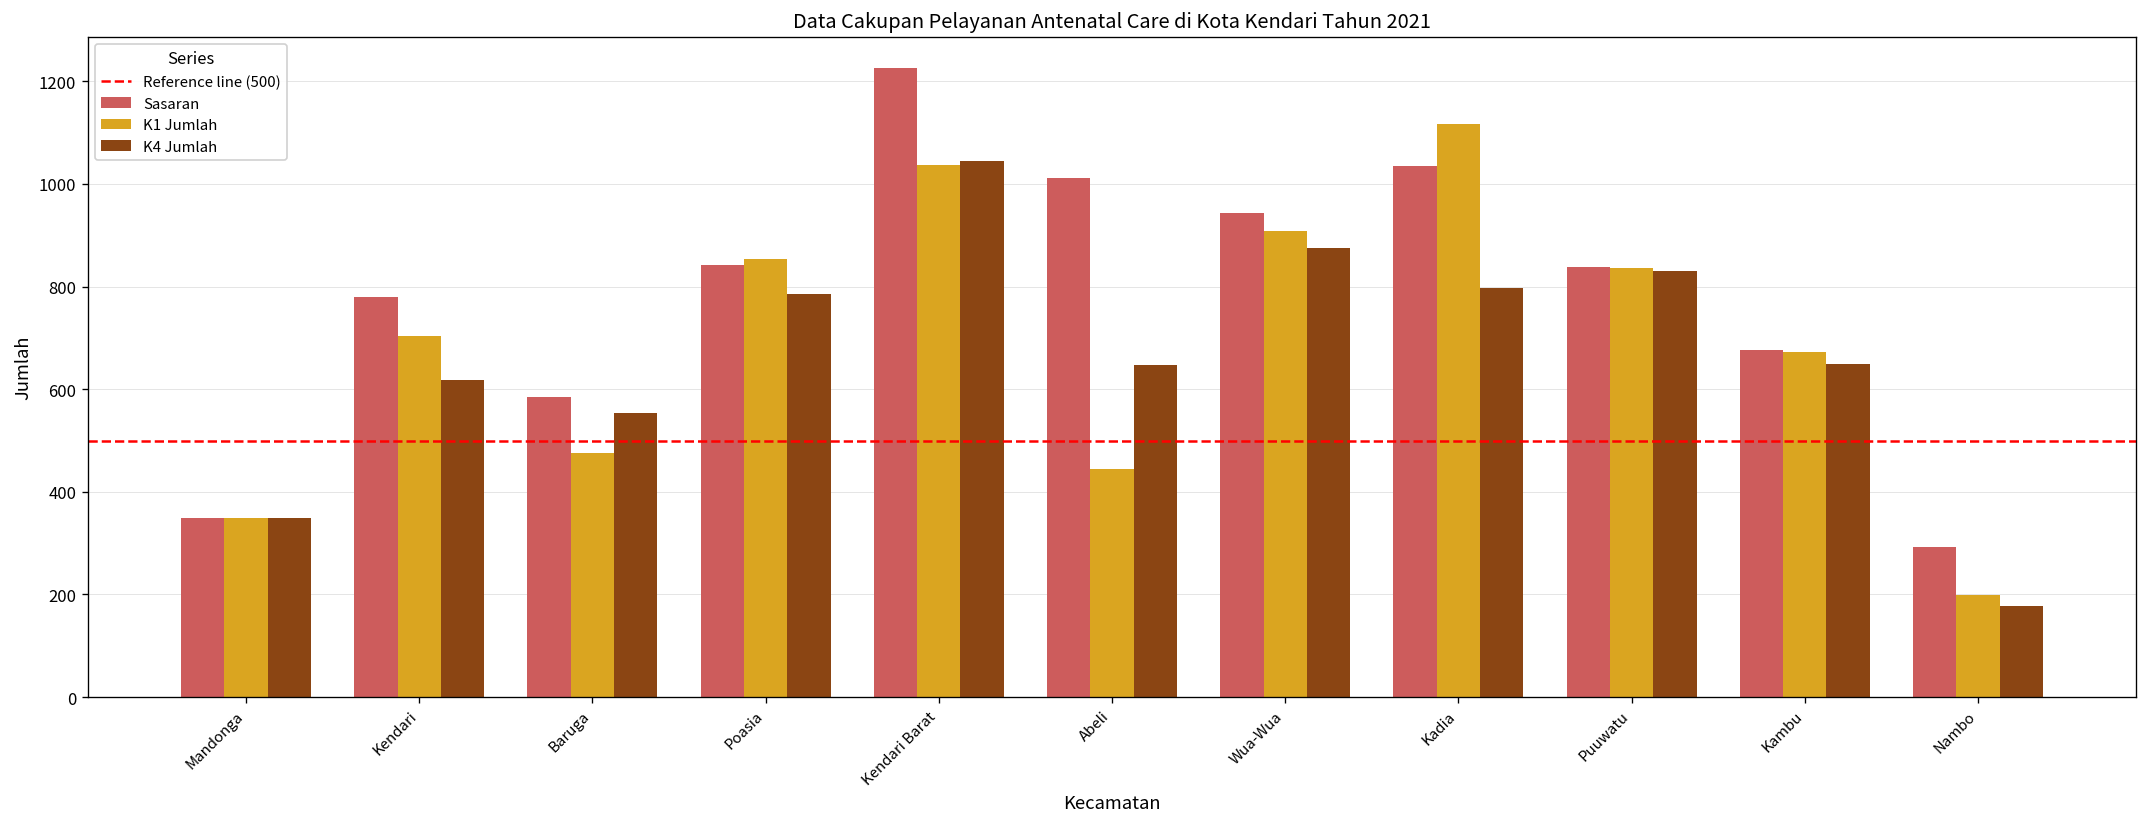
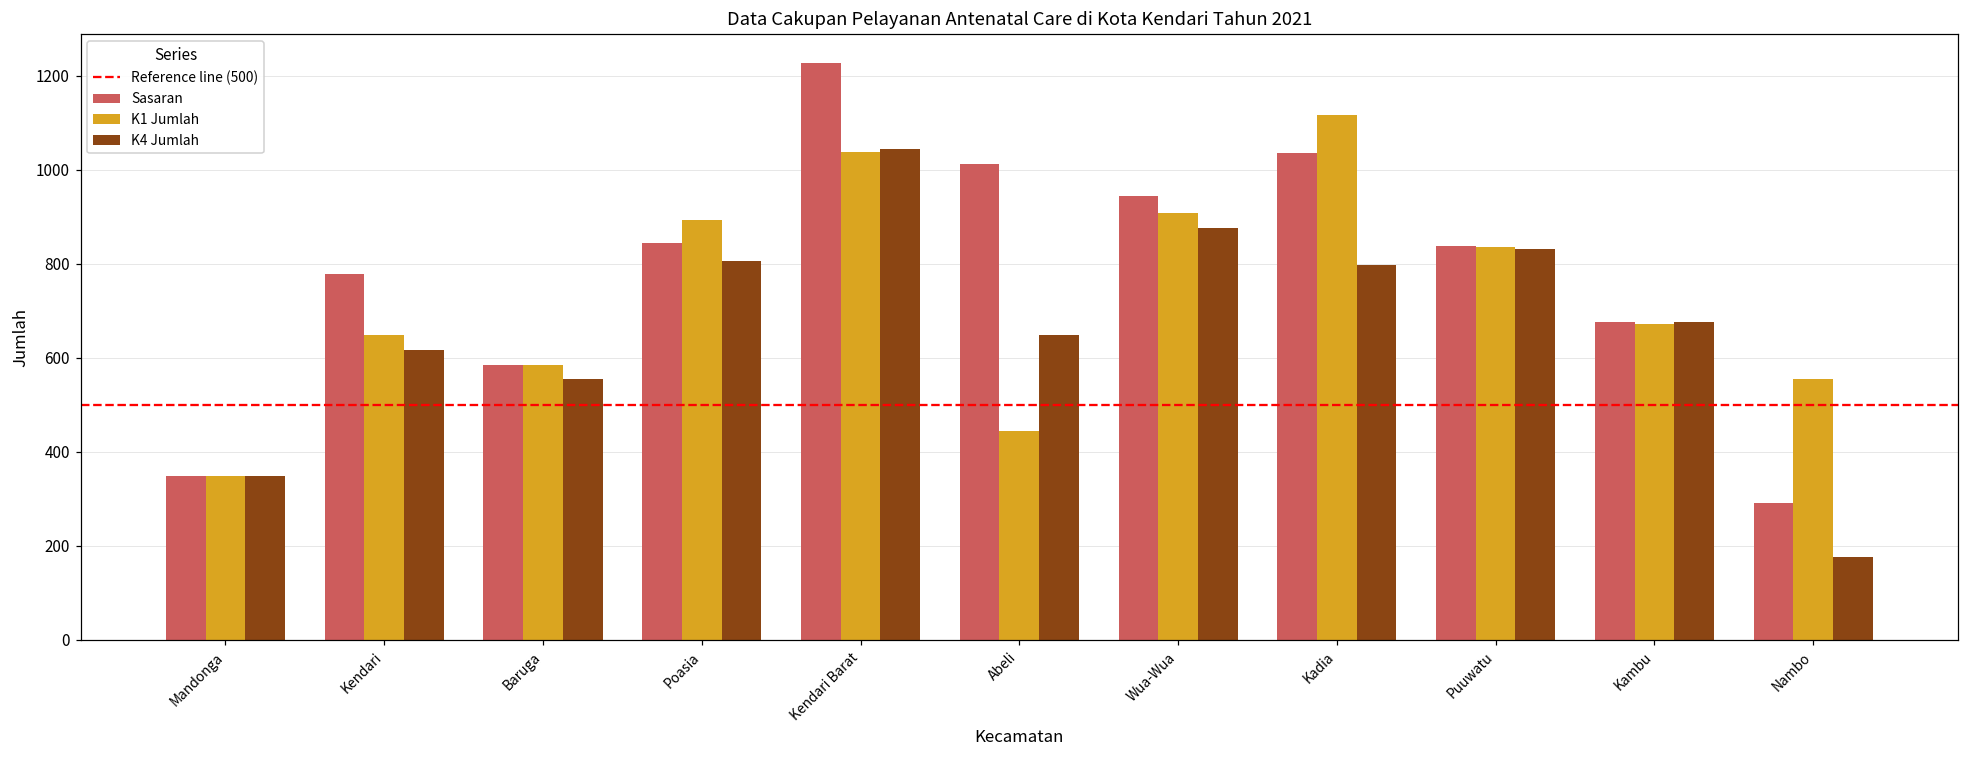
K1 Jumlah, Kendari: 700 -> 650
K1 Jumlah, Baruga: 480 -> 590
K1 Jumlah, Poasia: 850 -> 890
K4 Jumlah, Poasia: 790 -> 810
K4 Jumlah, Kambu: 650 -> 680
K1 Jumlah, Nambo: 200 -> 550
